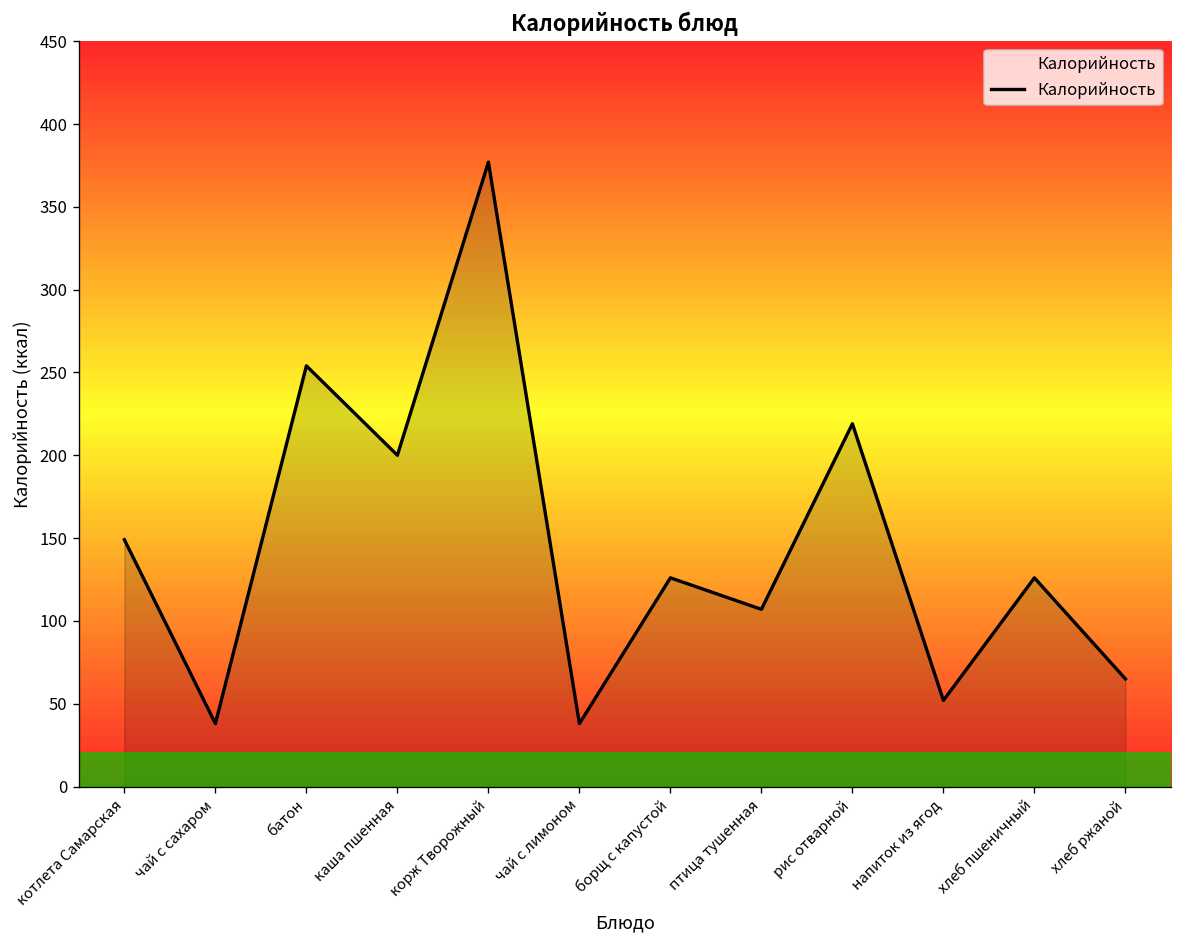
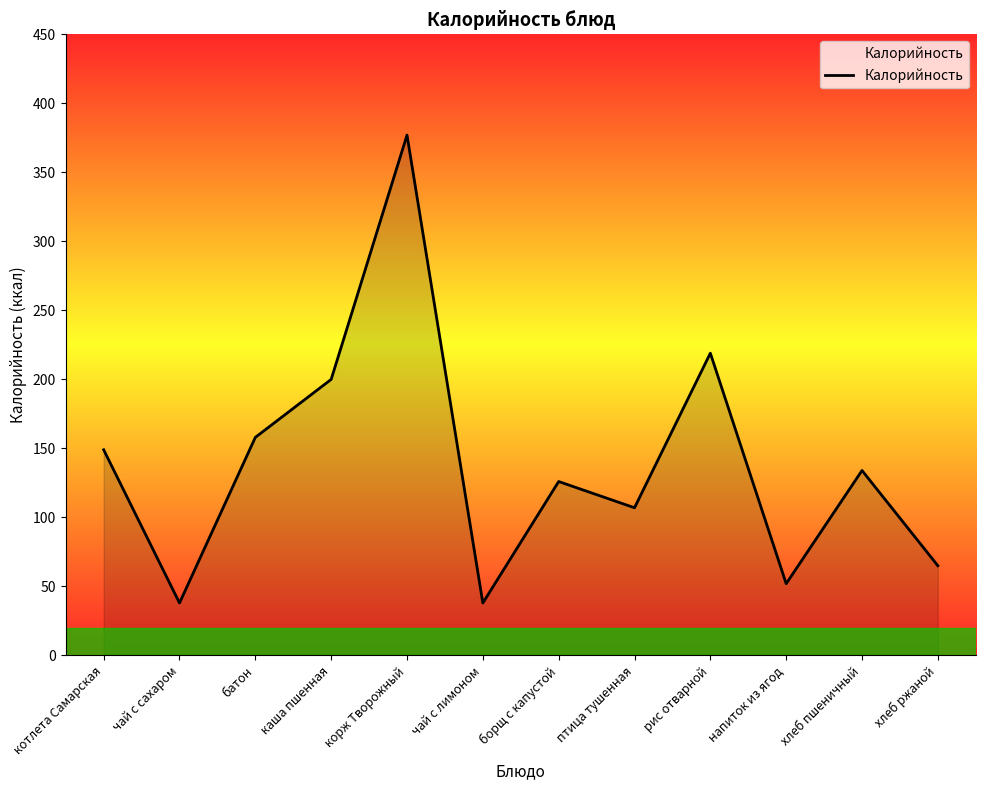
батон: 254 -> 158
хлеб пшеничный: 126 -> 134
